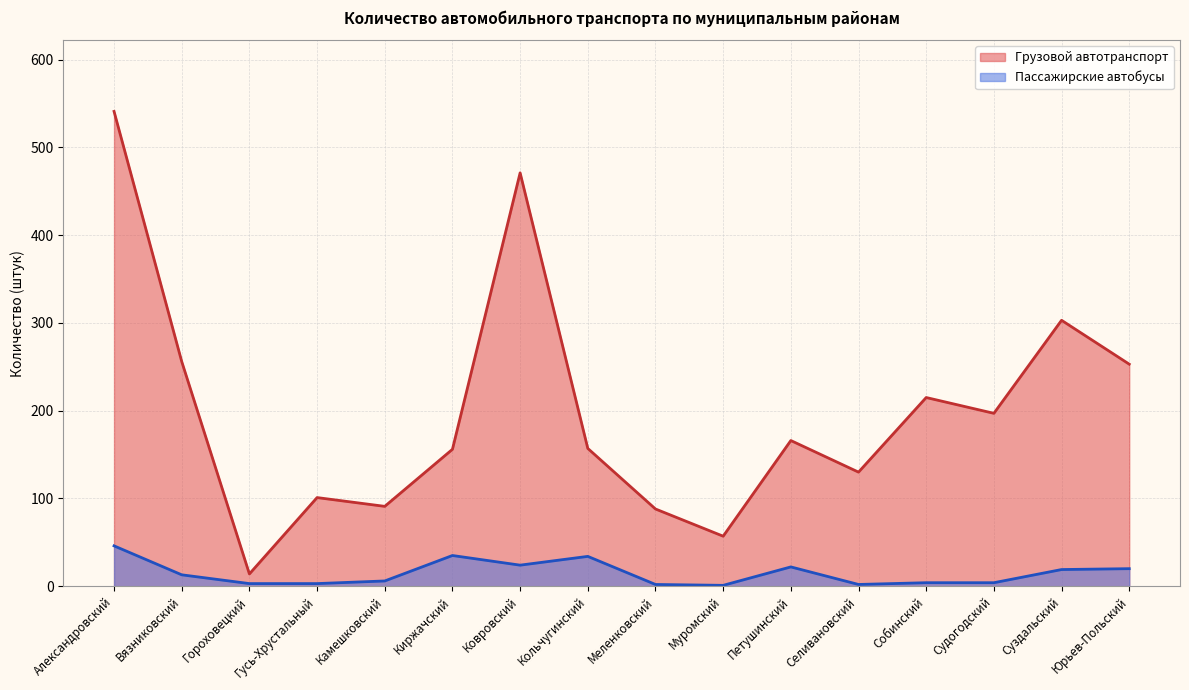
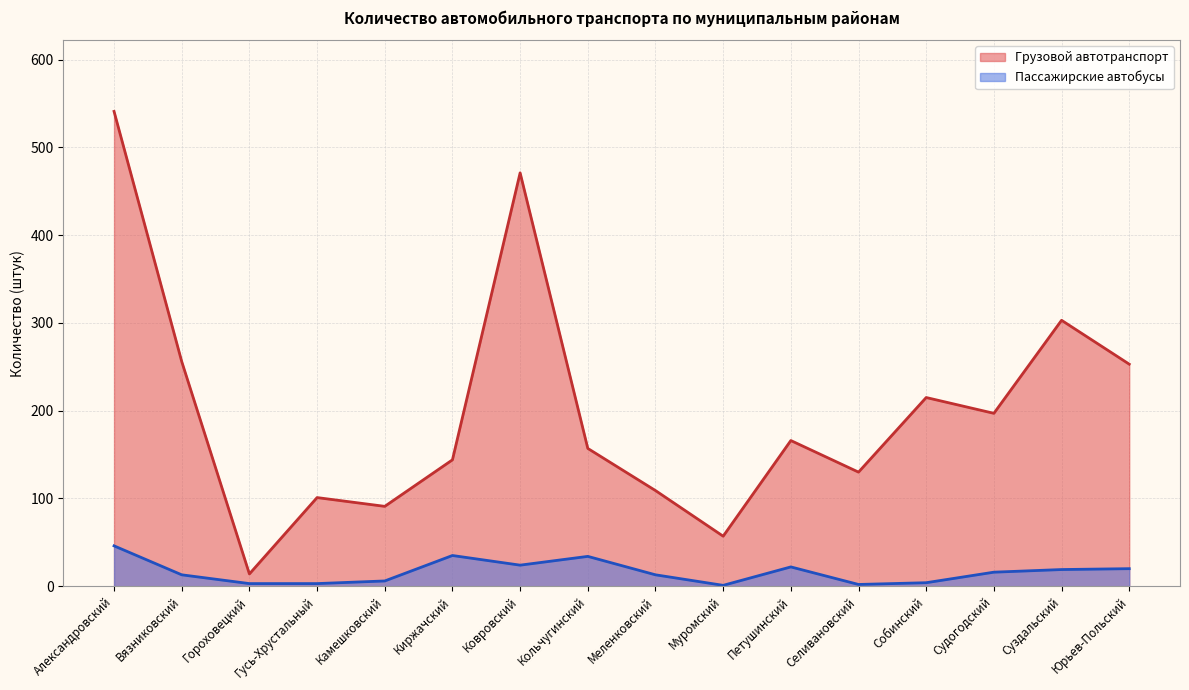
Грузовой автотранспорт, Киржачский: 160 -> 140
Грузовой автотранспорт, Меленковский: 90 -> 110
Пассажирские автобусы, Меленковский: 0 -> 10
Пассажирские автобусы, Судогодский: 0 -> 20
